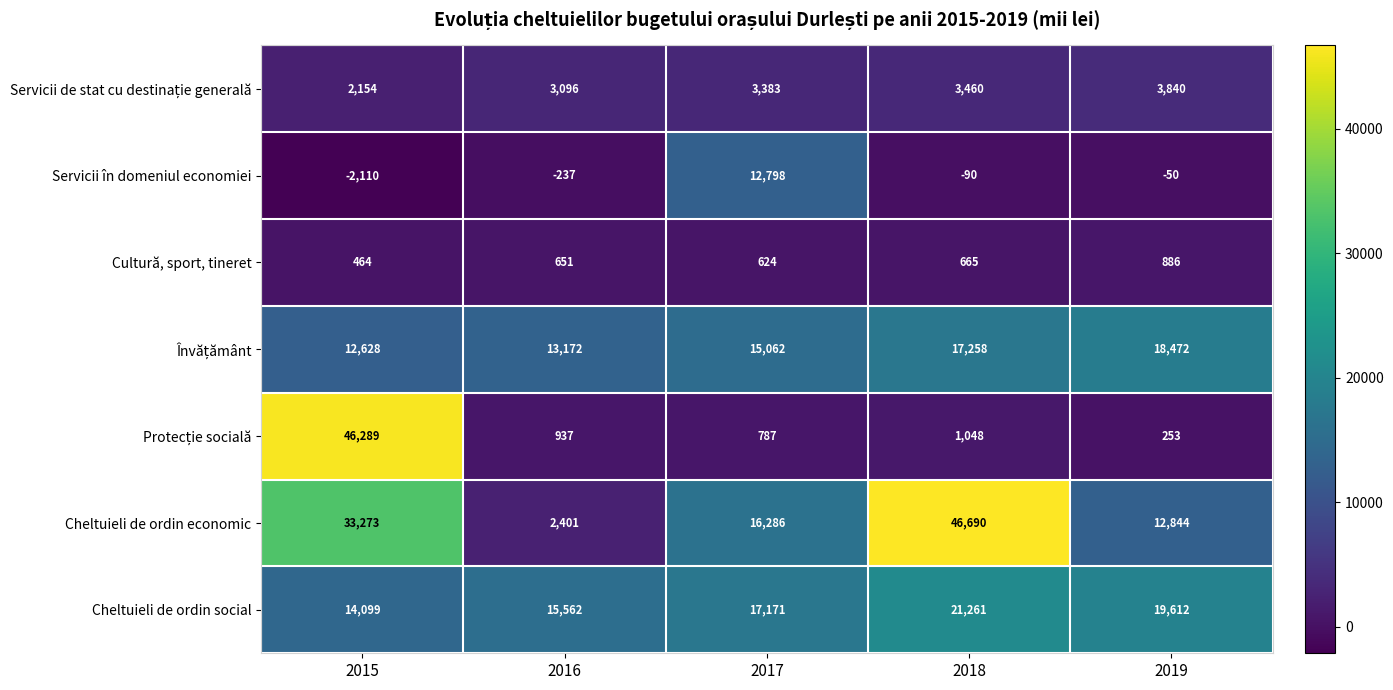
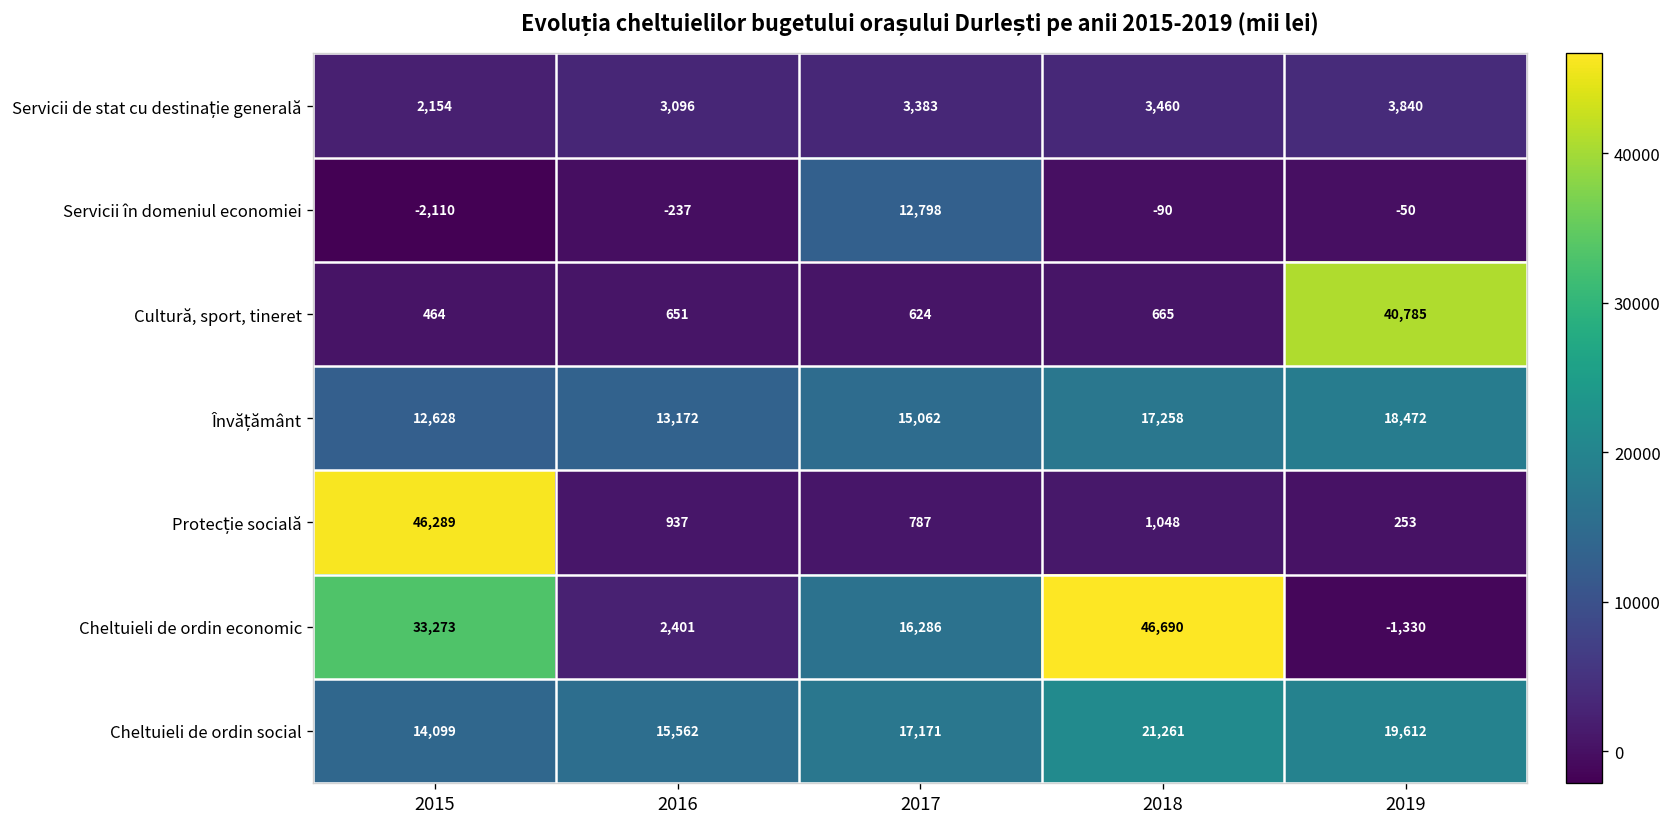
Cultură, sport, tineret, 2019: 886 -> 40,785
Cheltuieli de ordin economic, 2019: 12,844 -> -1,330
